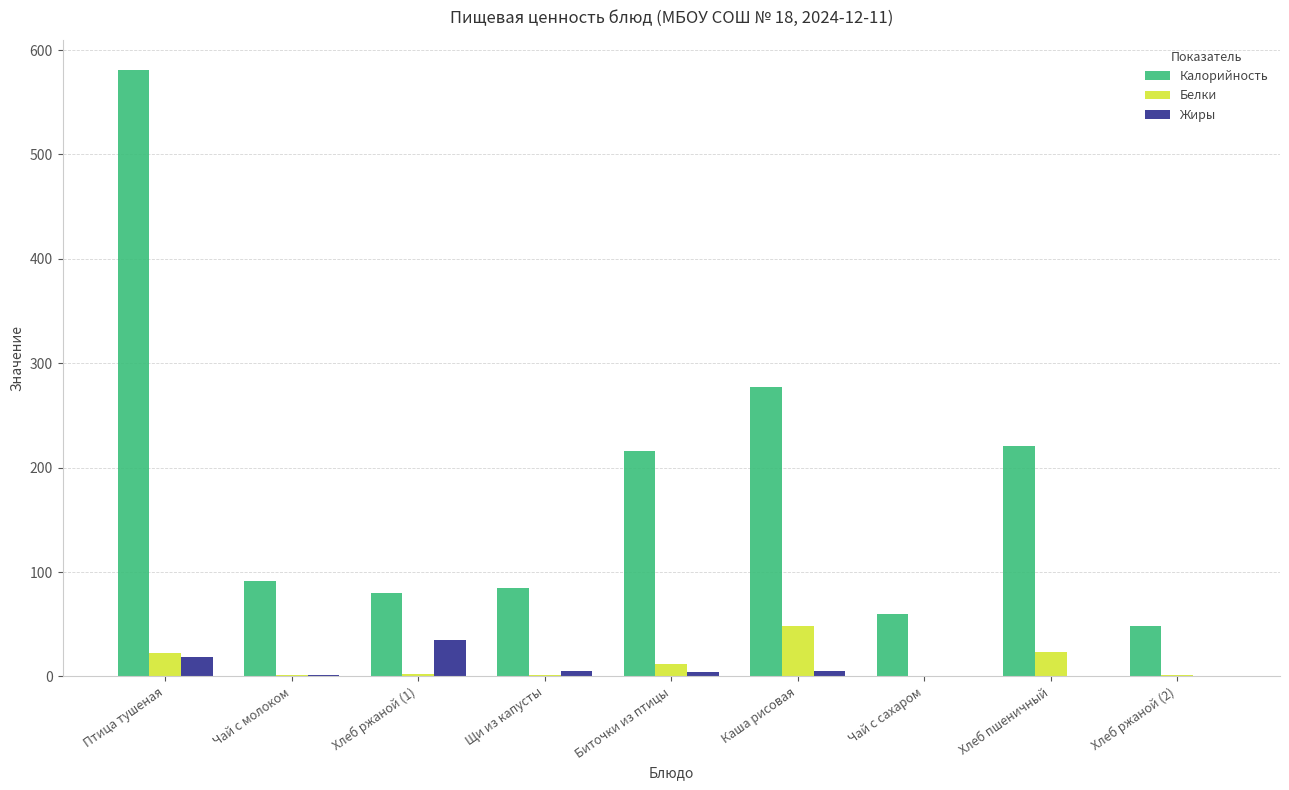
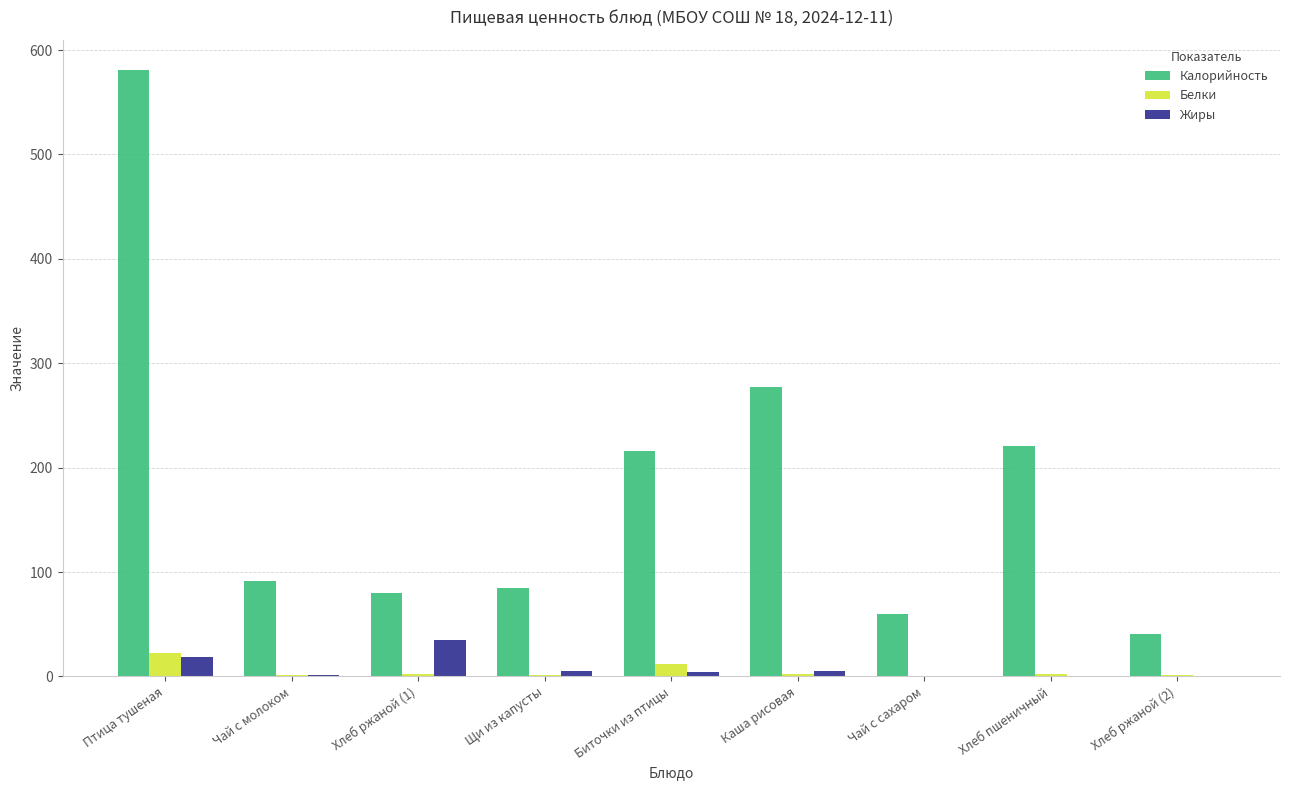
Белки, Каша рисовая: 49 -> 2
Белки, Хлеб пшеничный: 23 -> 2
Калорийность, Хлеб ржаной (2): 48 -> 40
